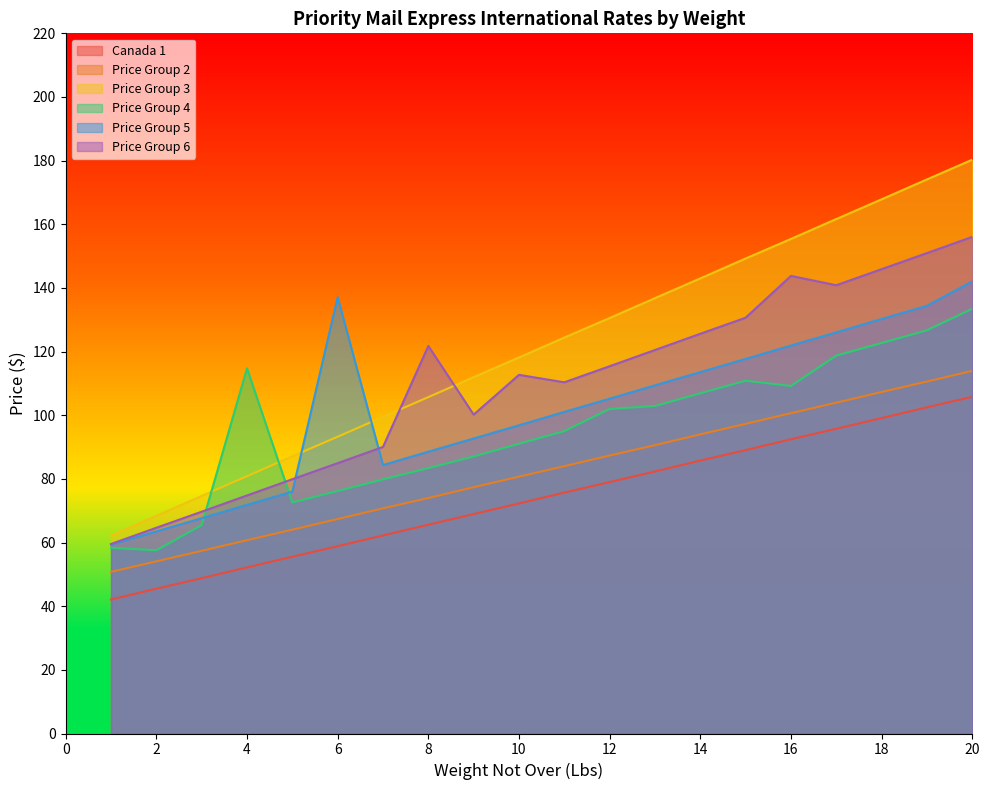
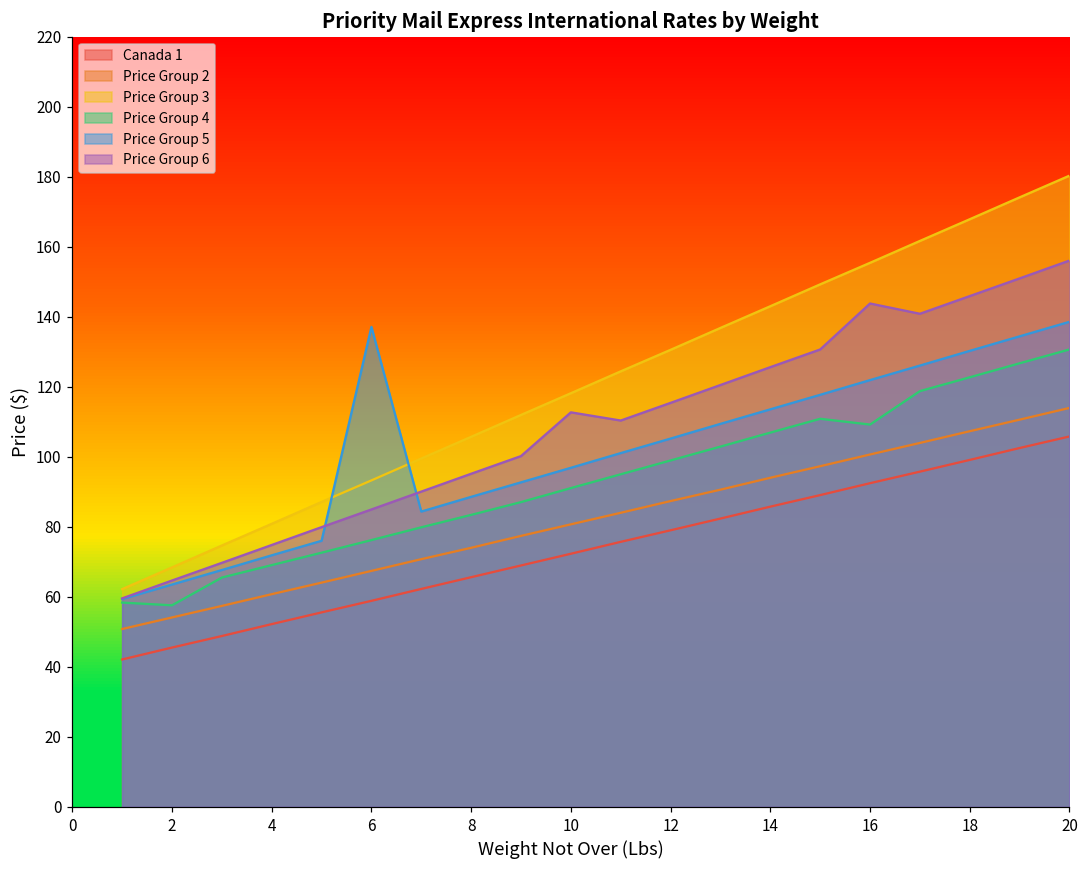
Price Group 4, 4: 115 -> 69
Price Group 6, 8: 122 -> 95
Price Group 4, 12: 102 -> 99
Price Group 4, 20: 133 -> 131
Price Group 5, 20: 142 -> 139
